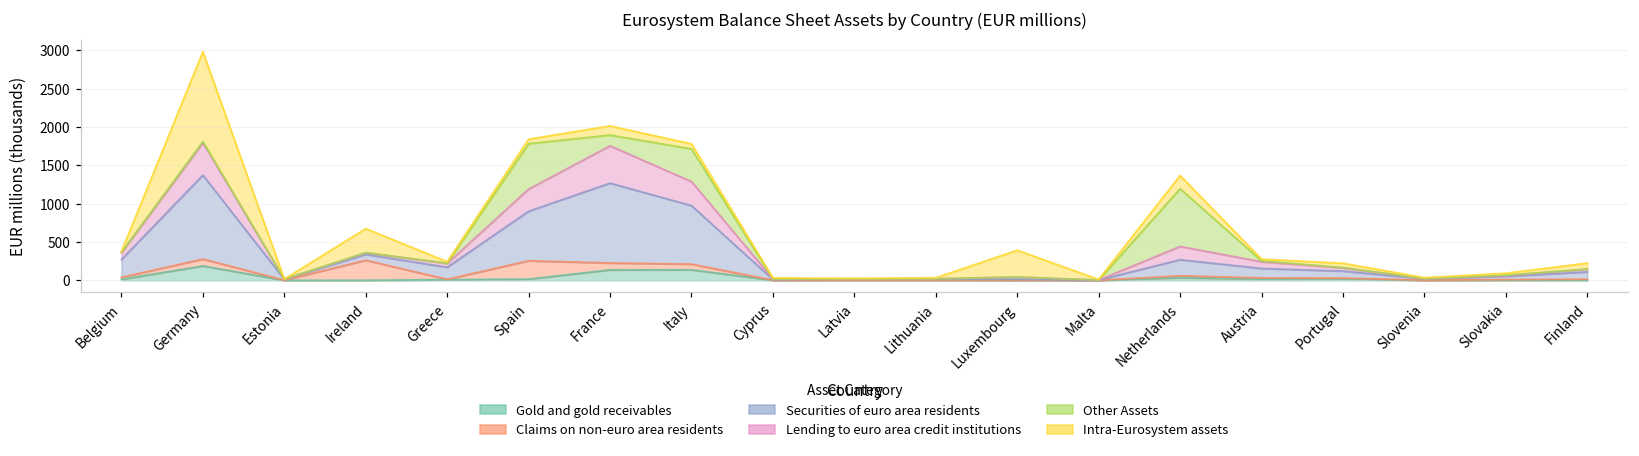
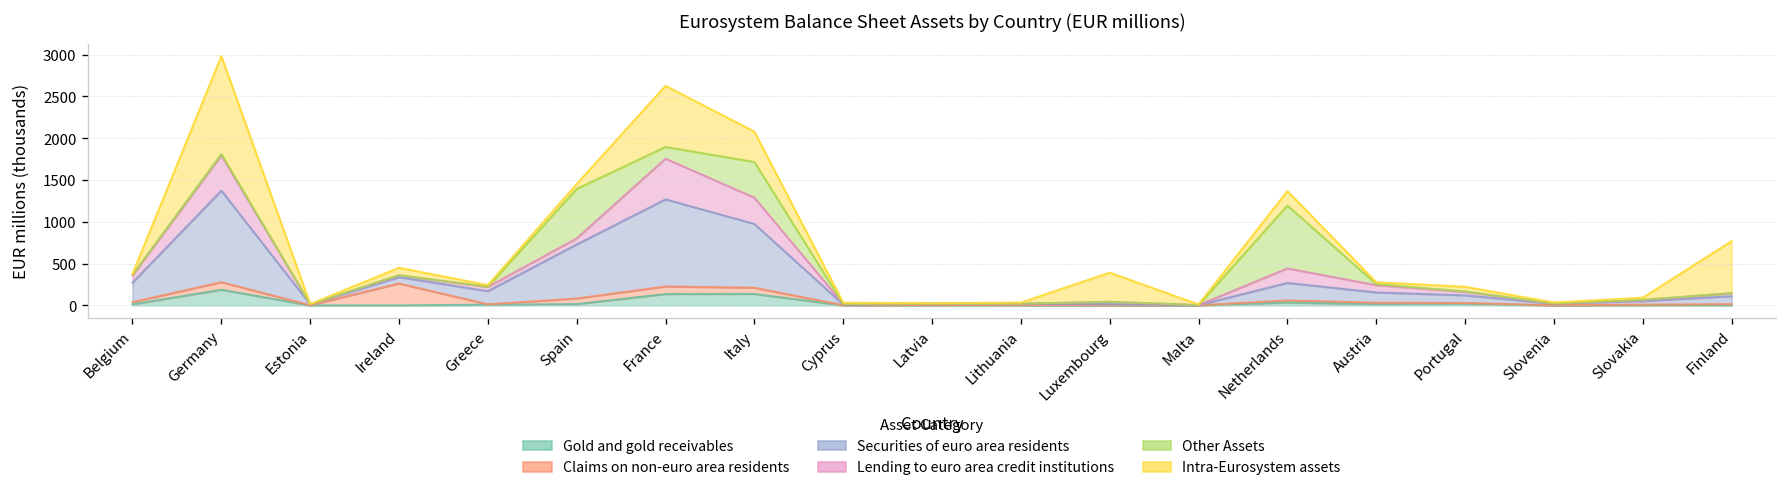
Intra-Eurosystem assets, Ireland: 300 -> 100
Claims on non-euro area residents, Spain: 200 -> 100
Lending to euro area credit institutions, Spain: 300 -> 100
Intra-Eurosystem assets, France: 100 -> 700
Intra-Eurosystem assets, Italy: 100 -> 400
Intra-Eurosystem assets, Finland: 100 -> 600
